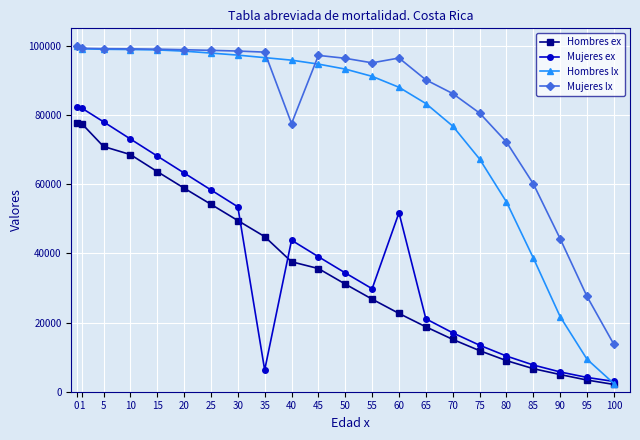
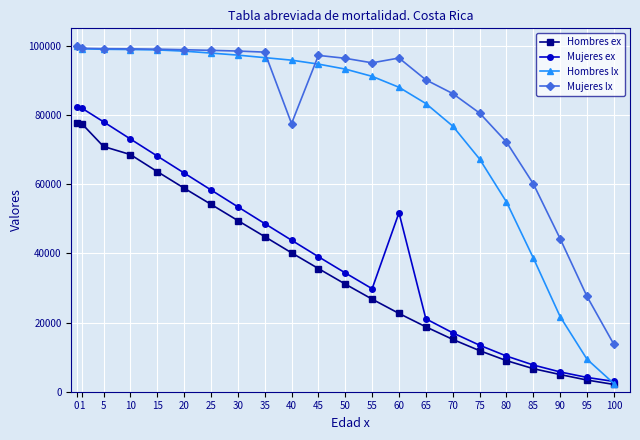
Mujeres ex, 35: 6000 -> 49000
Hombres ex, 40: 38000 -> 40000
